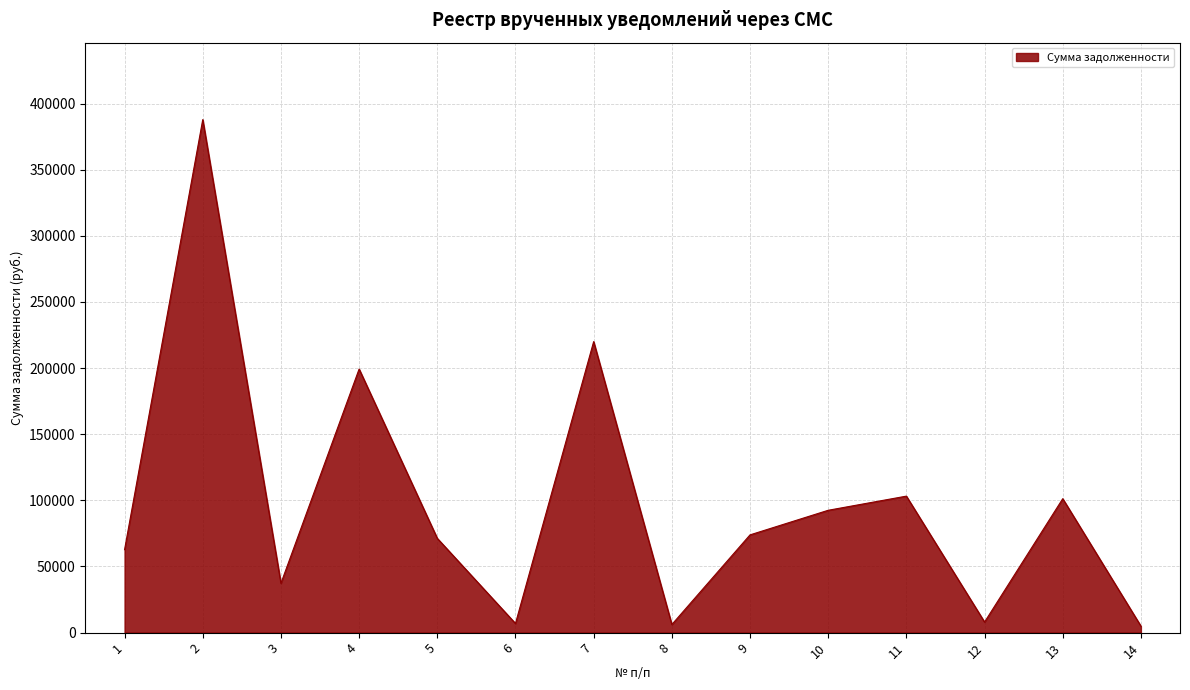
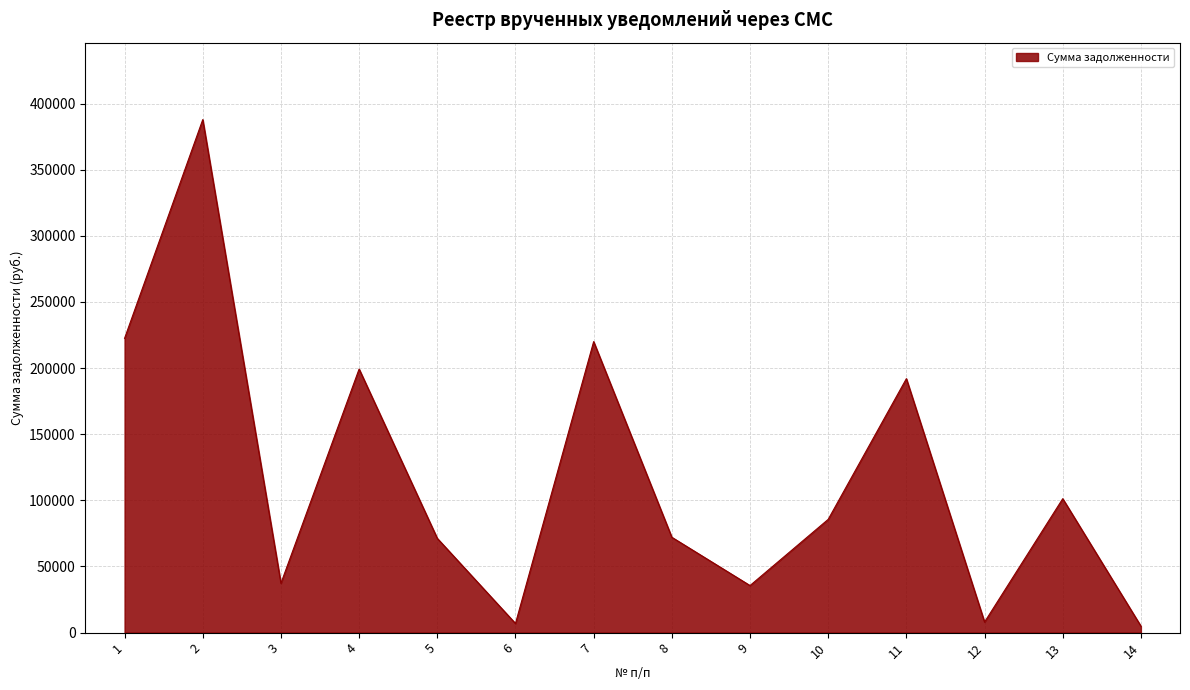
1: 63000 -> 222000
8: 6000 -> 72000
9: 74000 -> 36000
10: 93000 -> 86000
11: 103000 -> 192000
